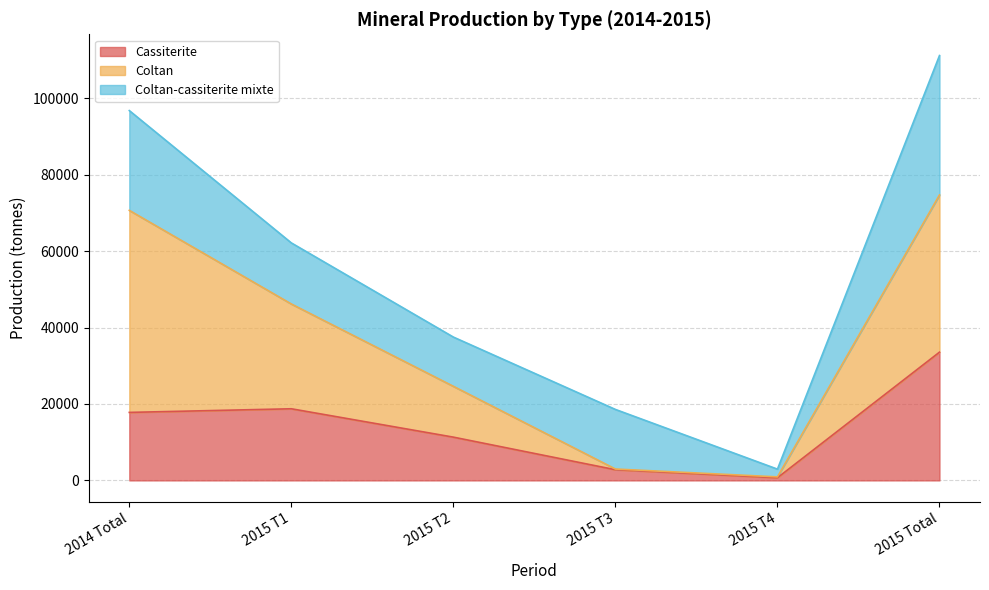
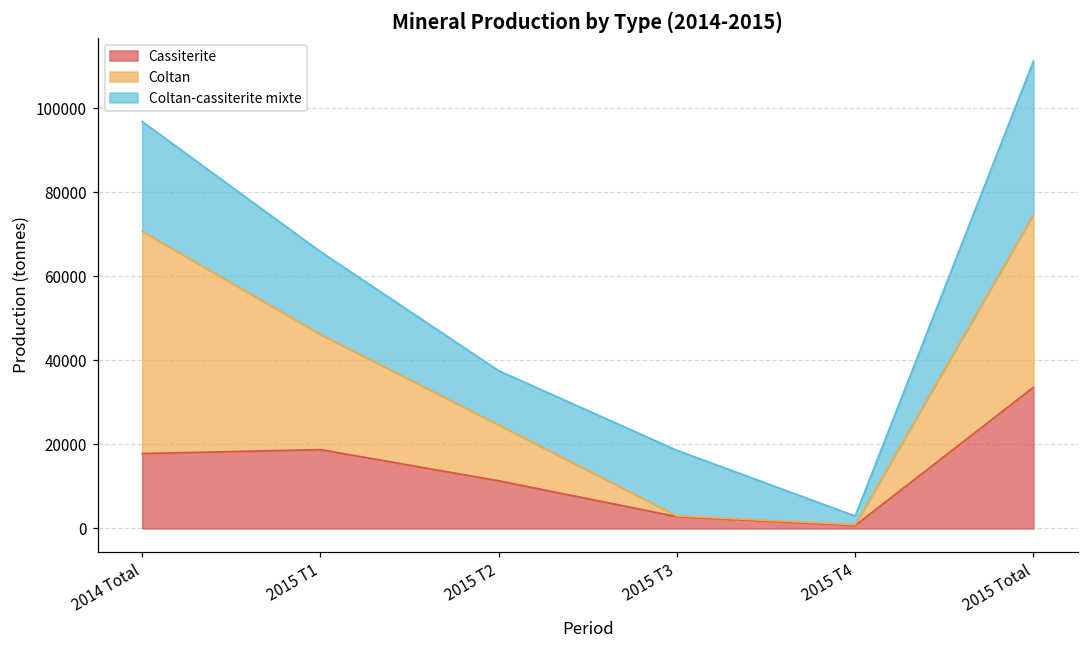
Coltan-cassiterite mixte, 2015 T1: 16000 -> 20000
